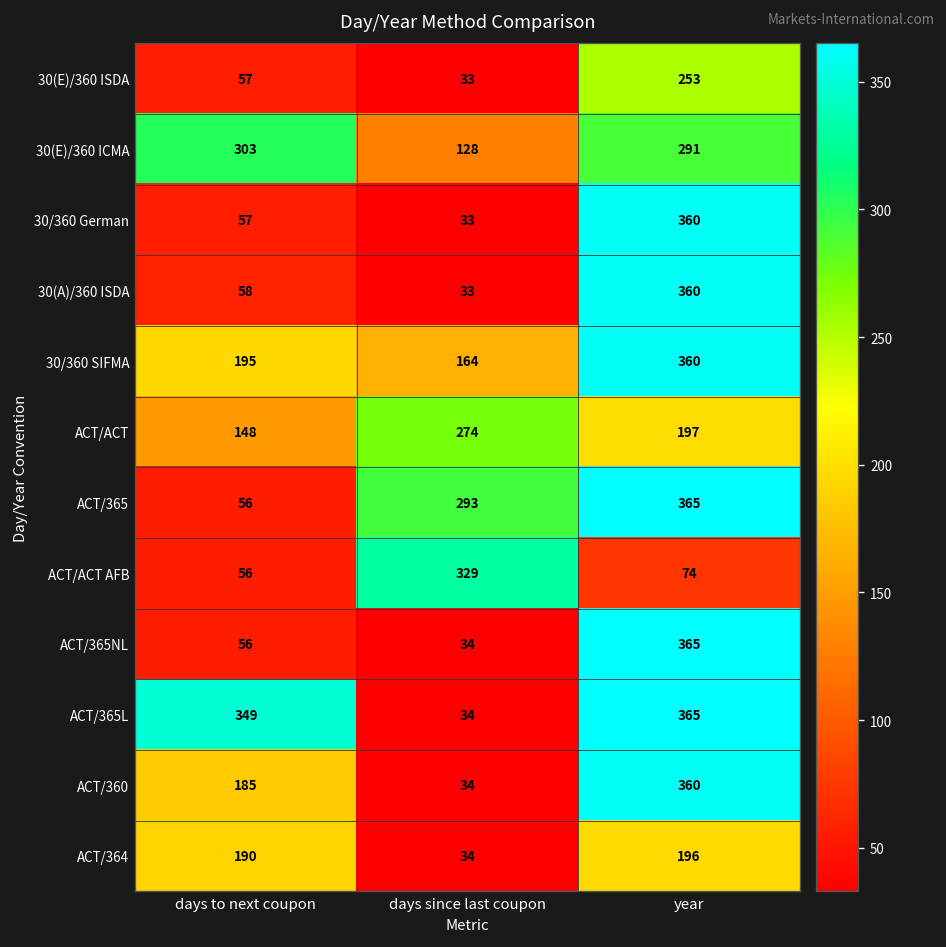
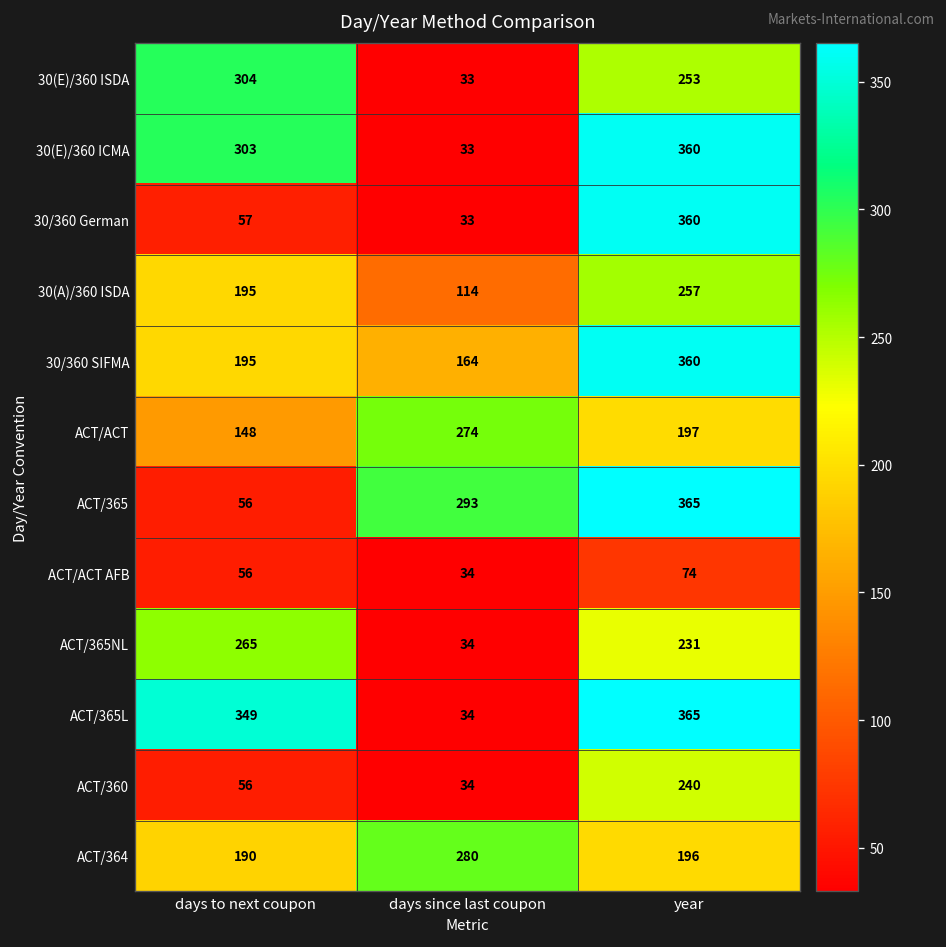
30(E)/360 ISDA, days to next coupon: 57 -> 304
30(E)/360 ICMA, days since last coupon: 128 -> 33
30(E)/360 ICMA, year: 291 -> 360
30(A)/360 ISDA, days to next coupon: 58 -> 195
30(A)/360 ISDA, days since last coupon: 33 -> 114
30(A)/360 ISDA, year: 360 -> 257
ACT/ACT AFB, days since last coupon: 329 -> 34
ACT/365NL, days to next coupon: 56 -> 265
ACT/365NL, year: 365 -> 231
ACT/360, days to next coupon: 185 -> 56
ACT/360, year: 360 -> 240
ACT/364, days since last coupon: 34 -> 280
